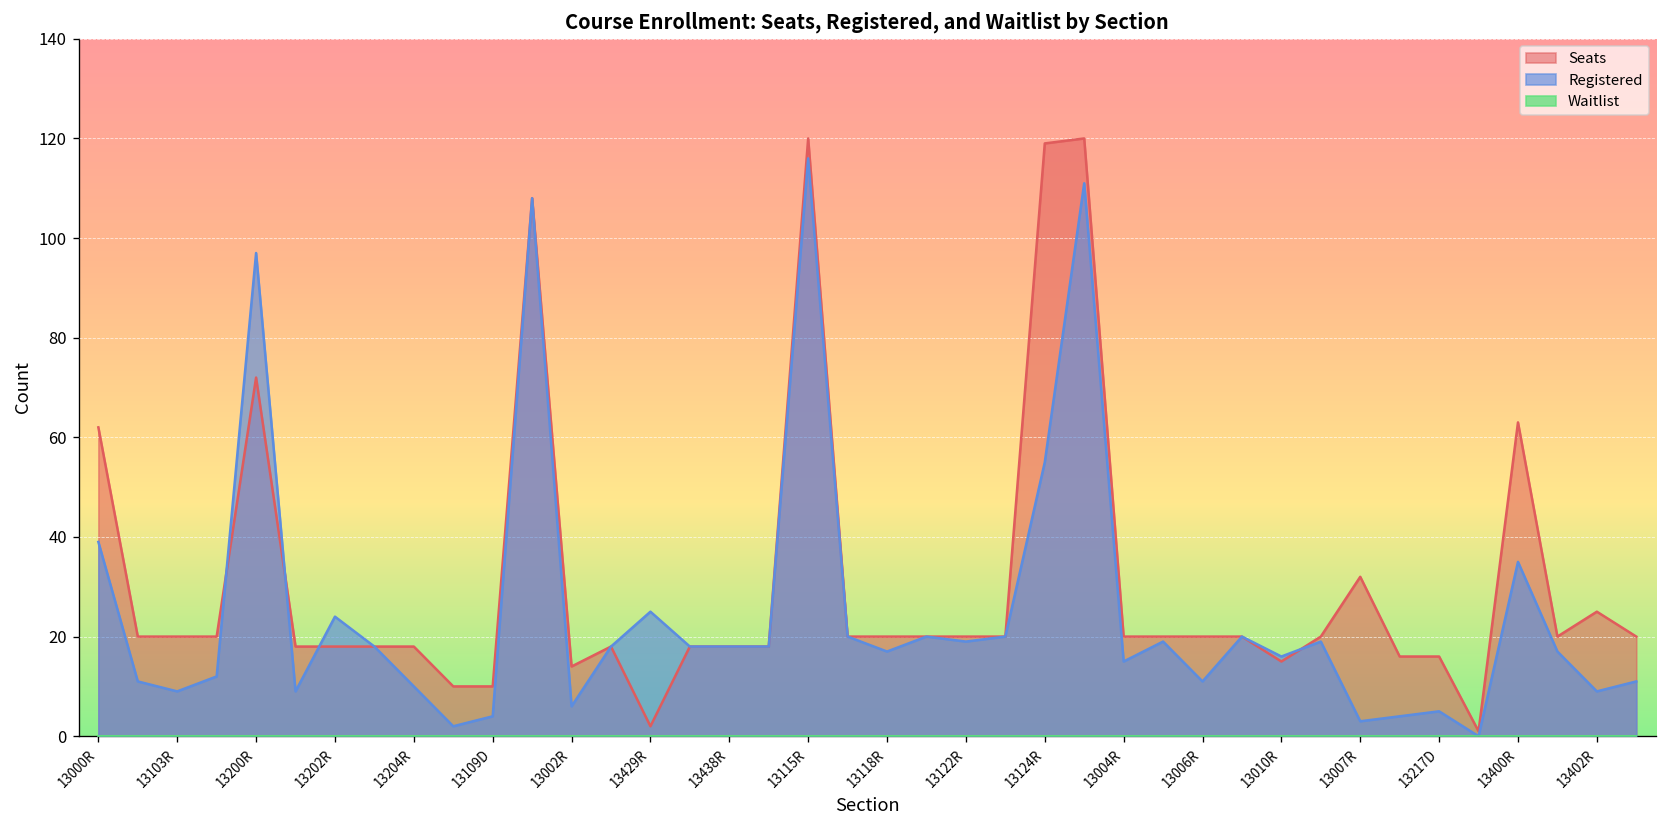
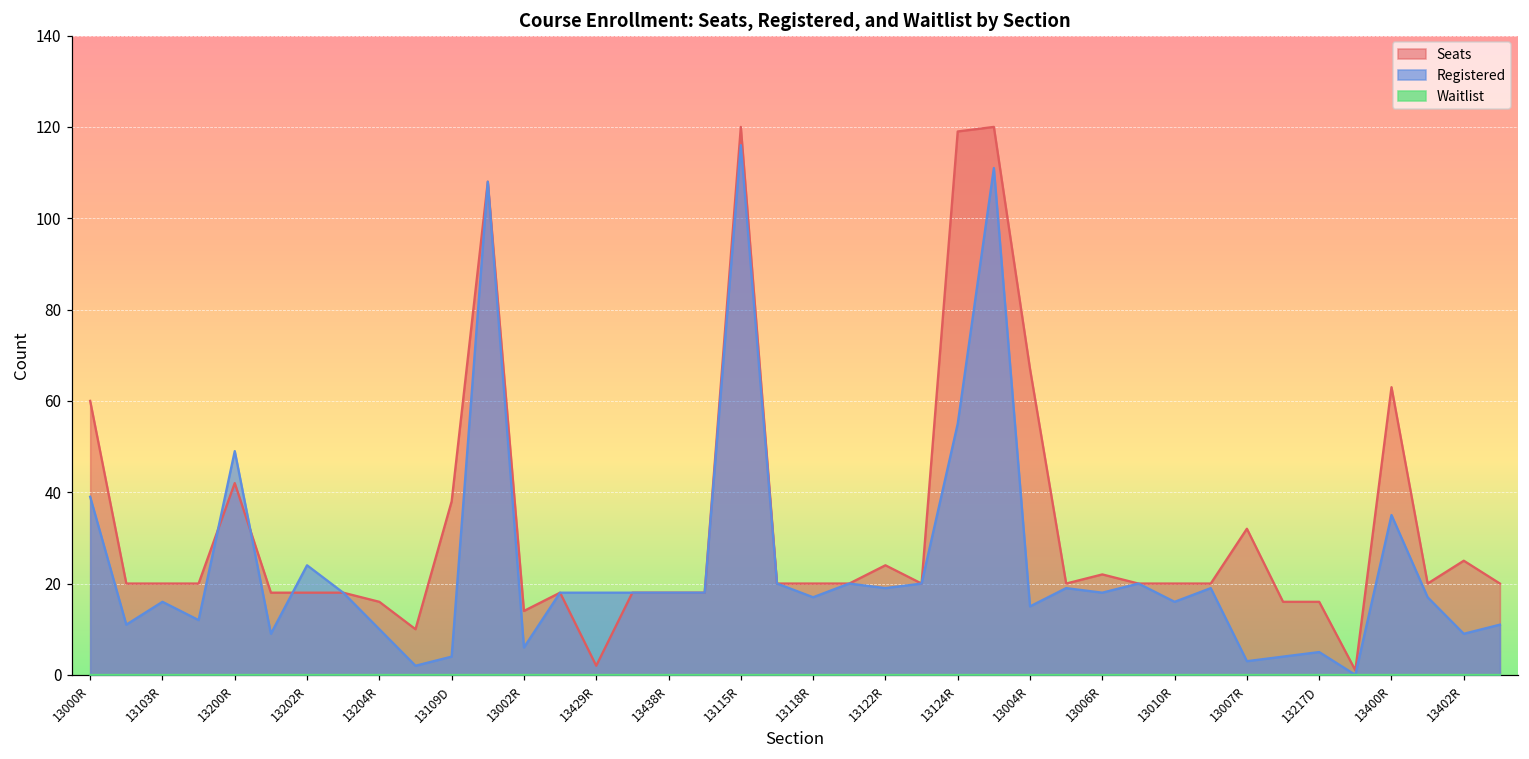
Seats, 13000R: 62 -> 60
Registered, 13103R: 9 -> 16
Seats, 13200R: 72 -> 42
Registered, 13200R: 97 -> 49
Seats, 13204R: 18 -> 16
Seats, 13109D: 10 -> 38
Registered, 13429R: 25 -> 18
Seats, 13122R: 20 -> 24
Seats, 13004R: 20 -> 67
Seats, 13006R: 20 -> 22
Registered, 13006R: 11 -> 18
Seats, 13010R: 15 -> 20
